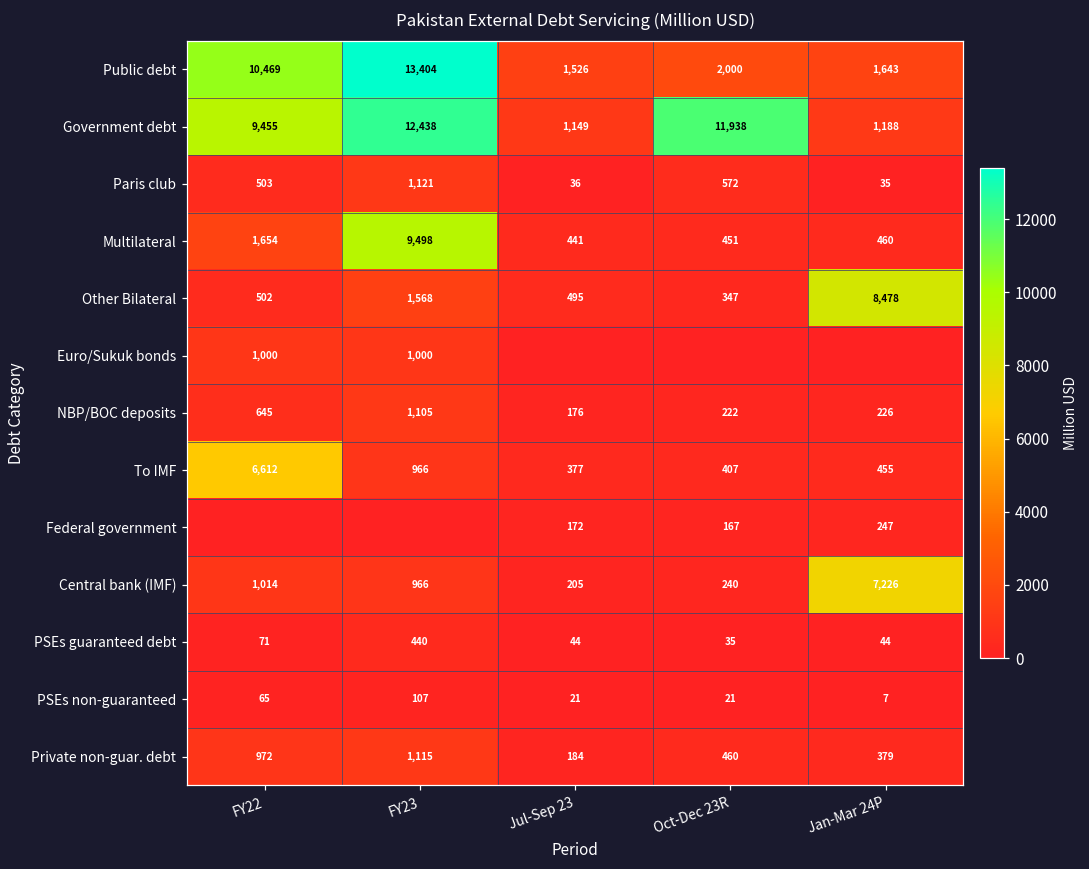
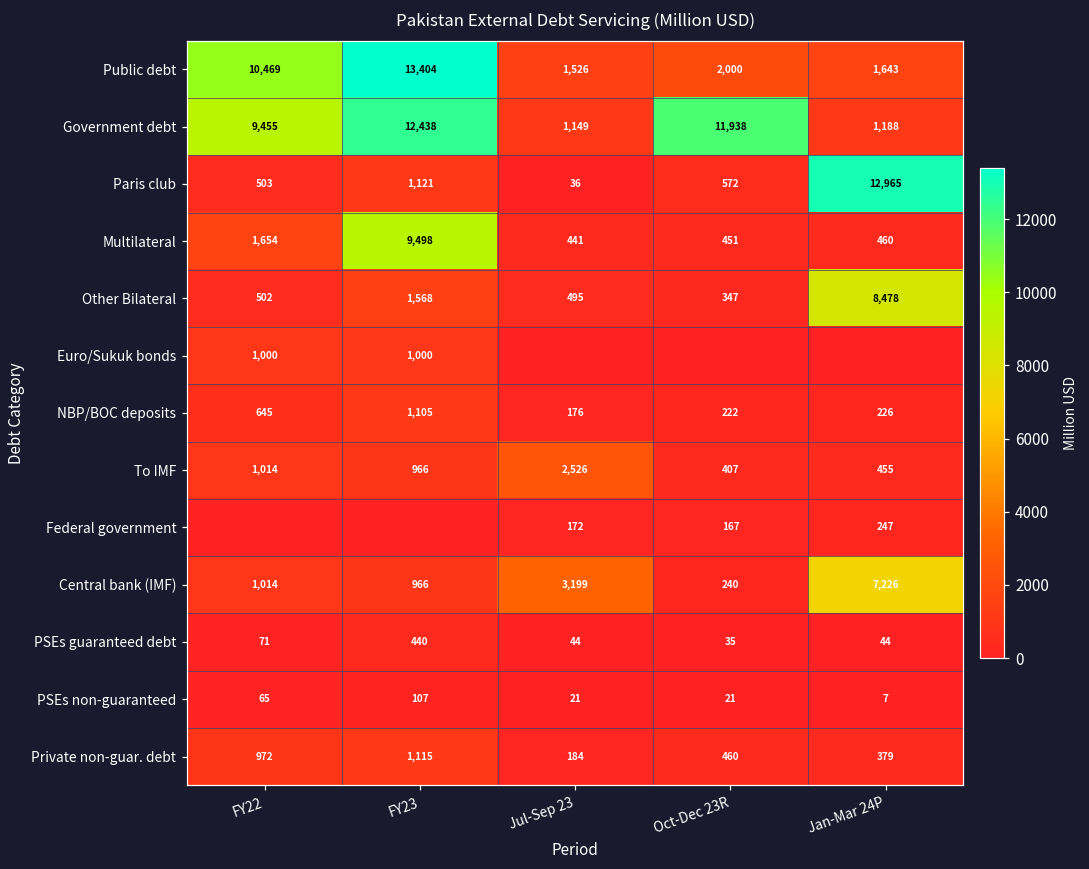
Paris club, Jan-Mar 24P: 35 -> 12,965
To IMF, FY22: 6,612 -> 1,014
To IMF, Jul-Sep 23: 377 -> 2,526
Central bank (IMF), Jul-Sep 23: 205 -> 3,199
